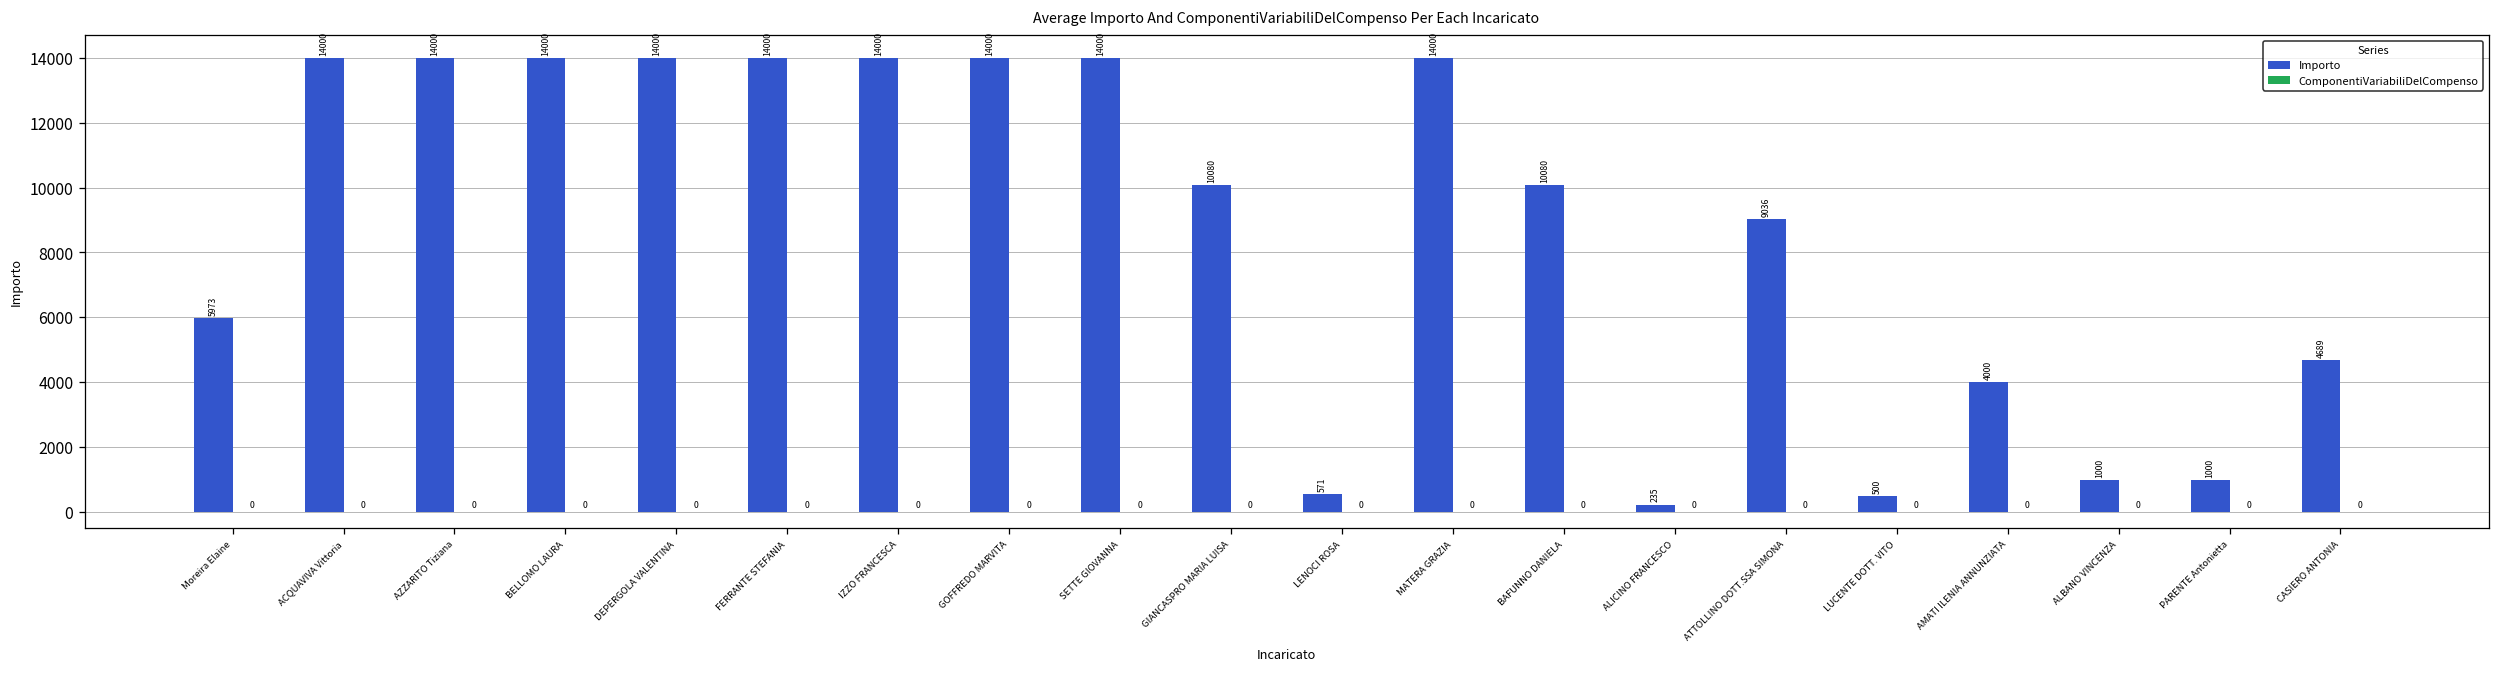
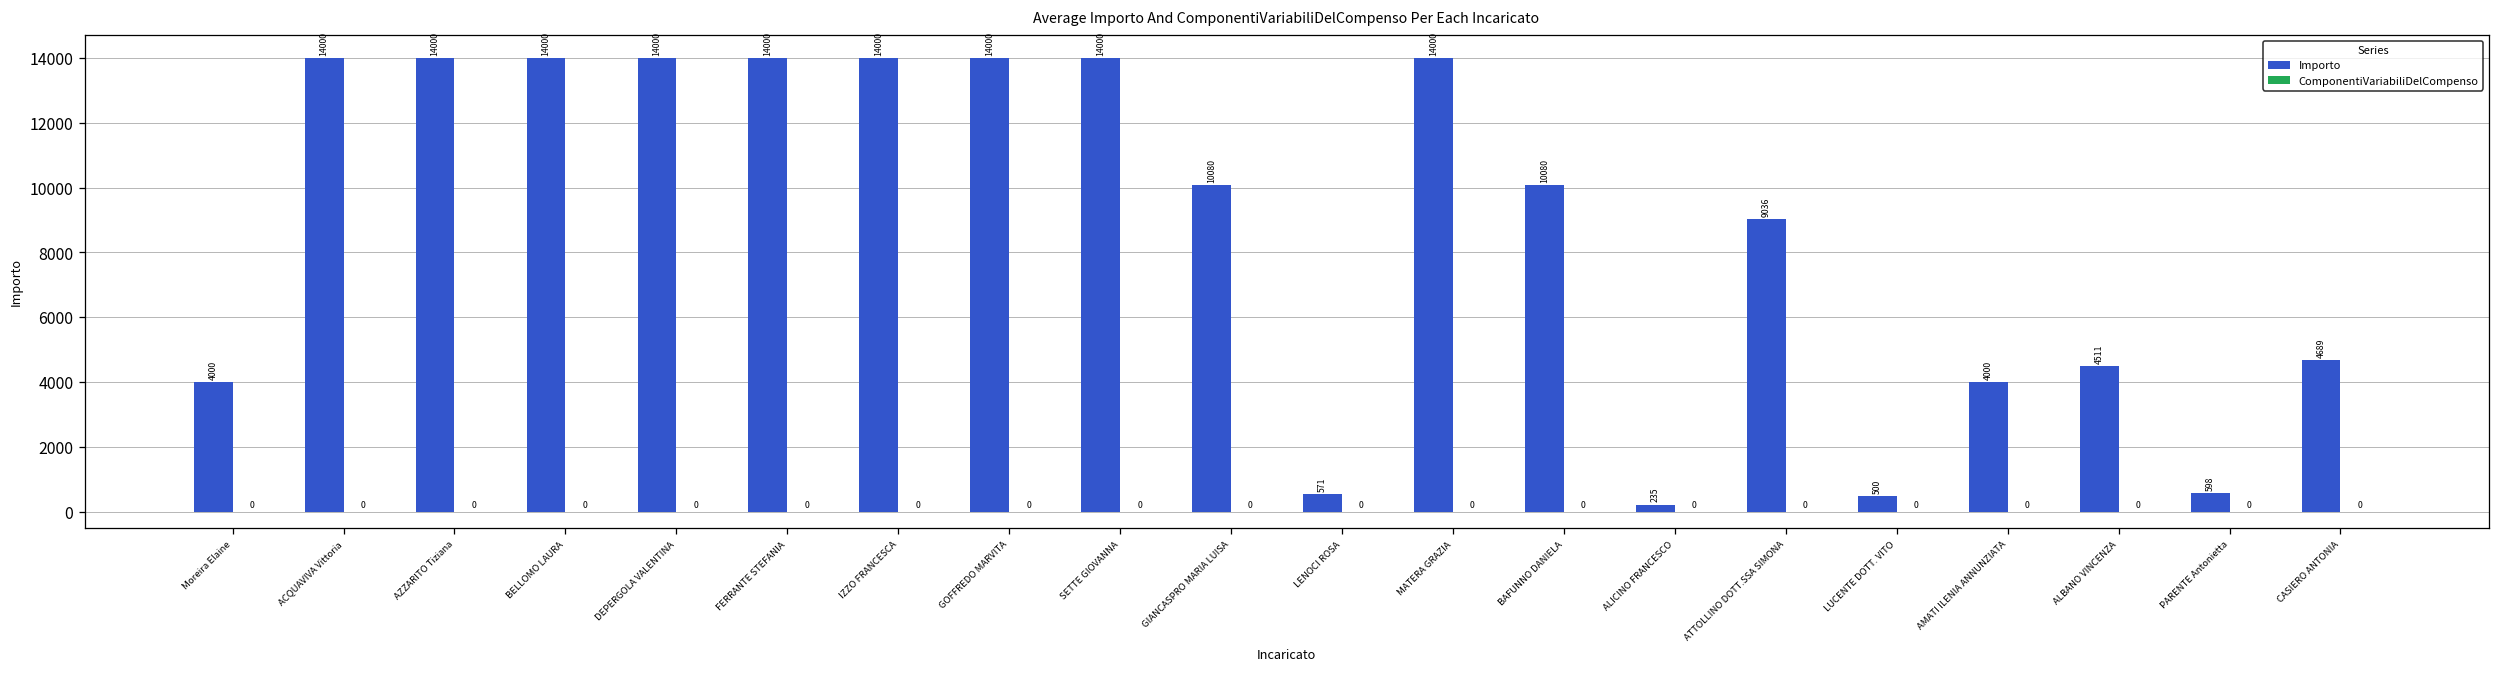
Importo, Moreira Elaine: 5973 -> 4000
Importo, ALBANO VINCENZA: 1000 -> 4511
Importo, PARENTE Antonietta: 1000 -> 598
